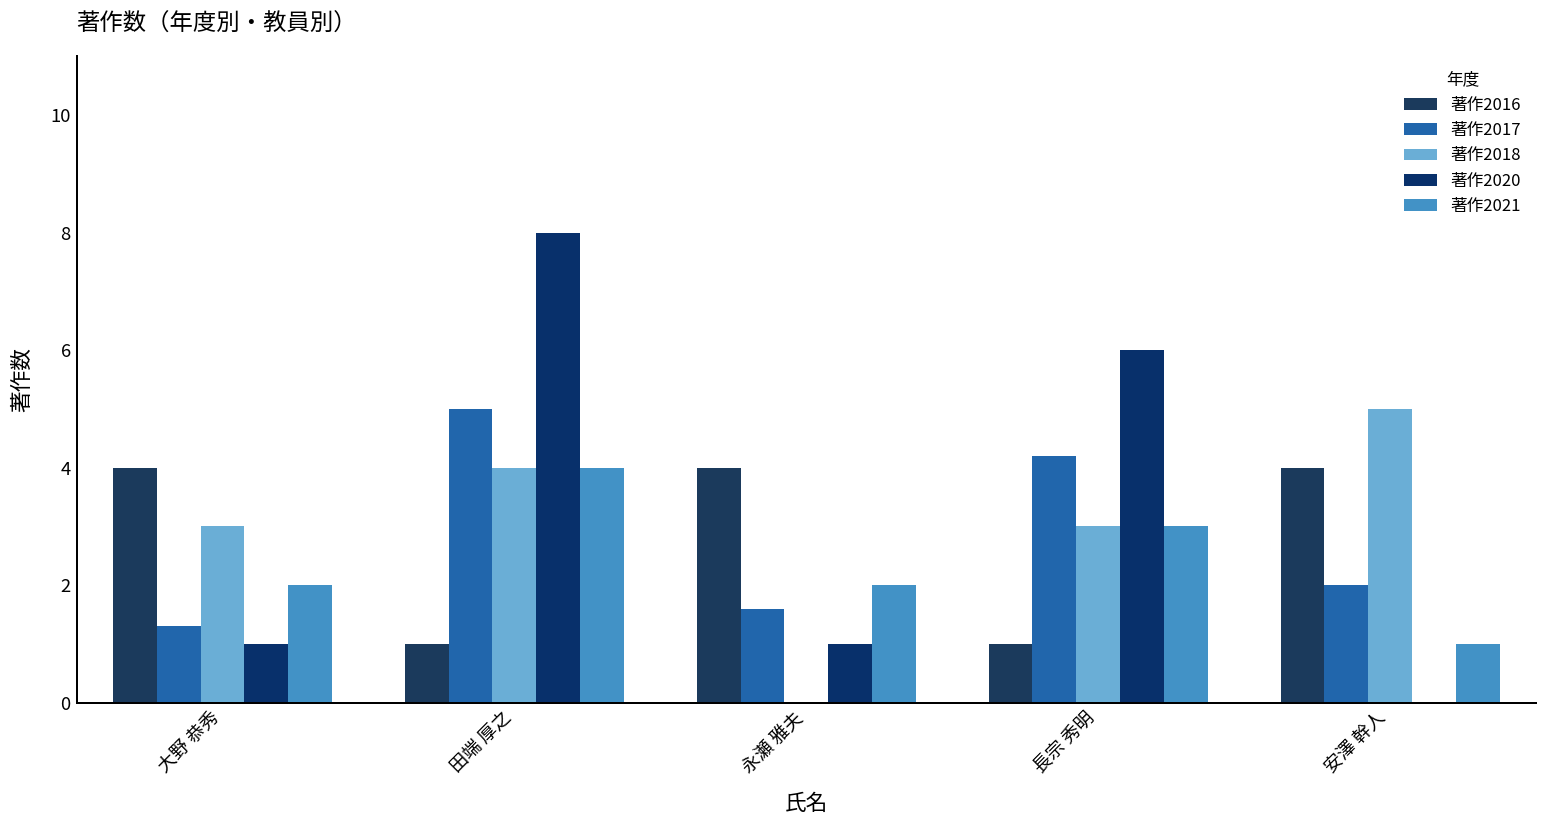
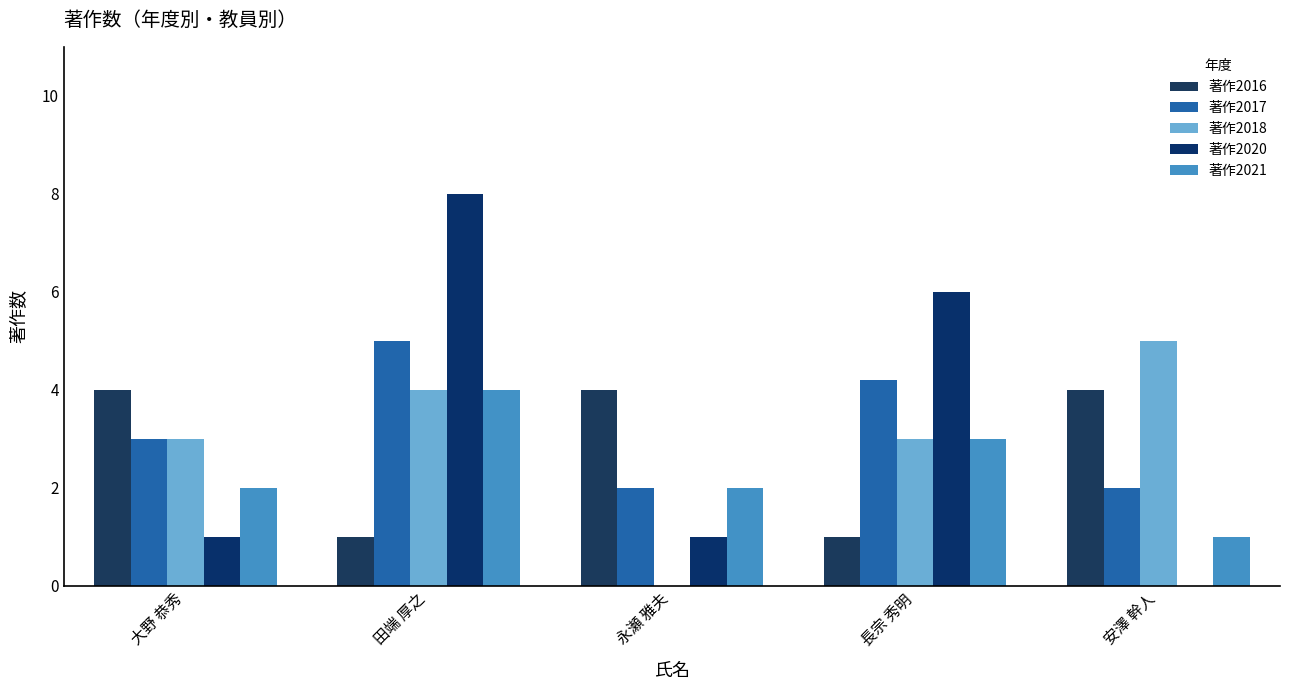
著作2017, 大野 恭秀: 1.3 -> 3.0
著作2017, 永瀬 雅夫: 1.6 -> 2.0
